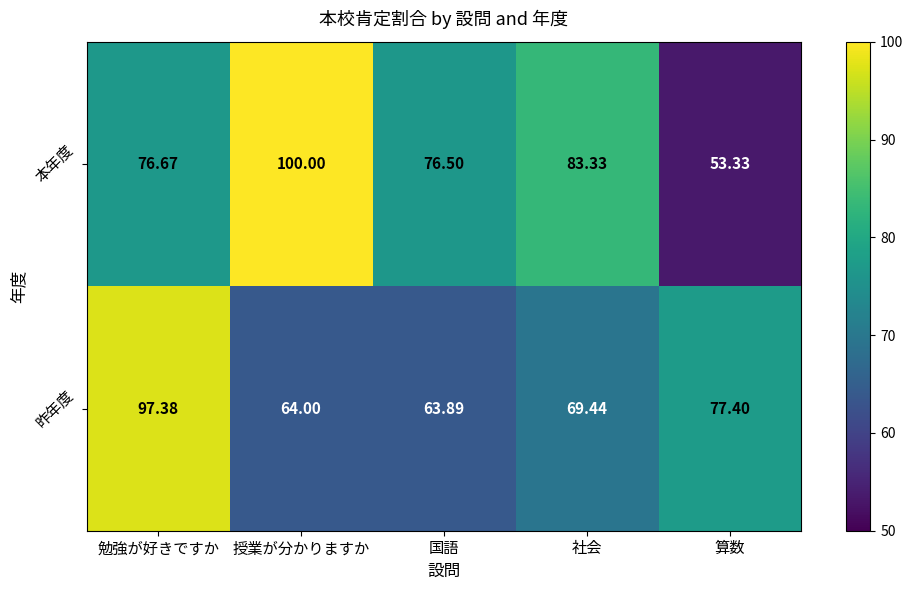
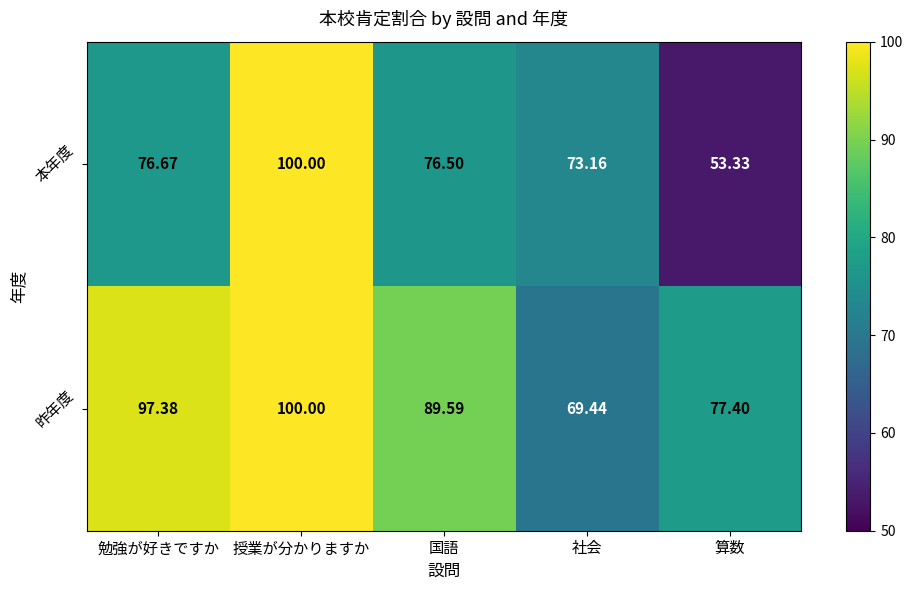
本年度, 社会: 83.33 -> 73.16
昨年度, 授業が分かりますか: 64.00 -> 100.00
昨年度, 国語: 63.89 -> 89.59
